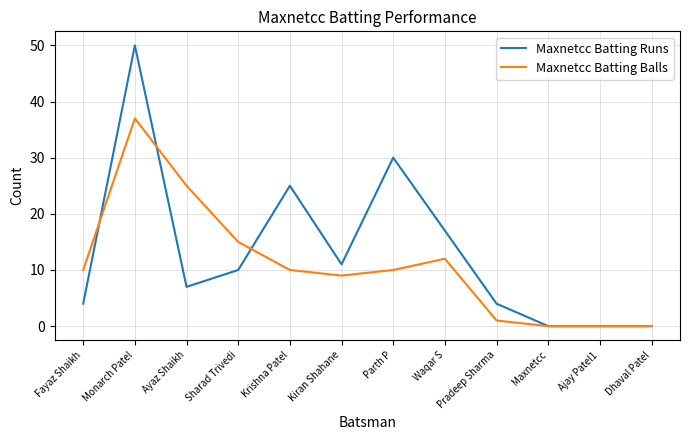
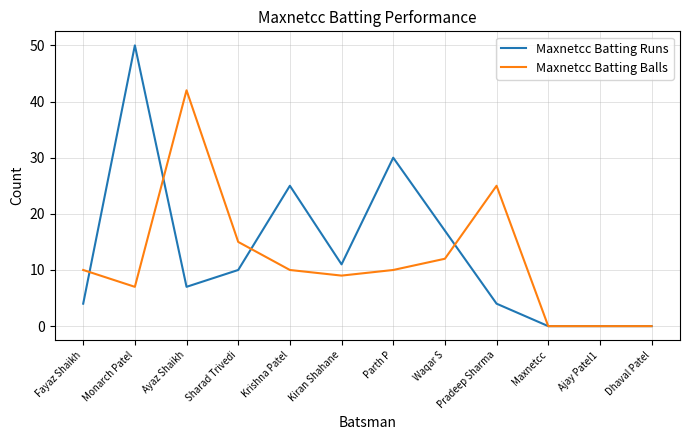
Maxnetcc Batting Balls, Monarch Patel: 37 -> 7
Maxnetcc Batting Balls, Ayaz Shaikh: 25 -> 42
Maxnetcc Batting Balls, Pradeep Sharma: 1 -> 25
